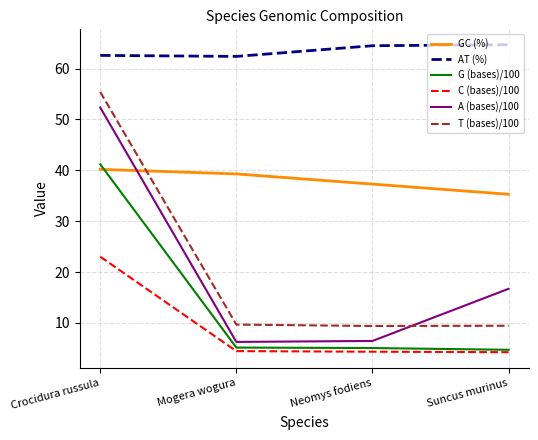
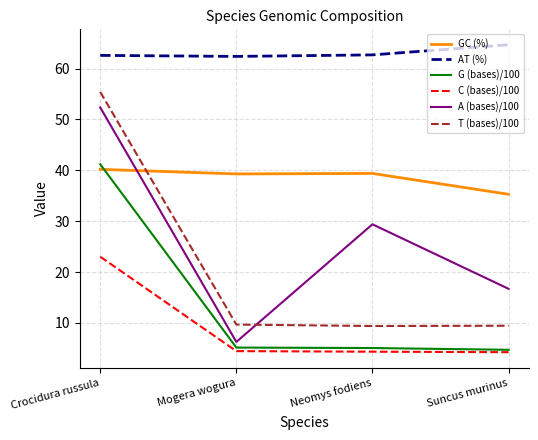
GC (%), Neomys fodiens: 37 -> 39
AT (%), Neomys fodiens: 65 -> 63
A (bases)/100, Neomys fodiens: 6 -> 29
